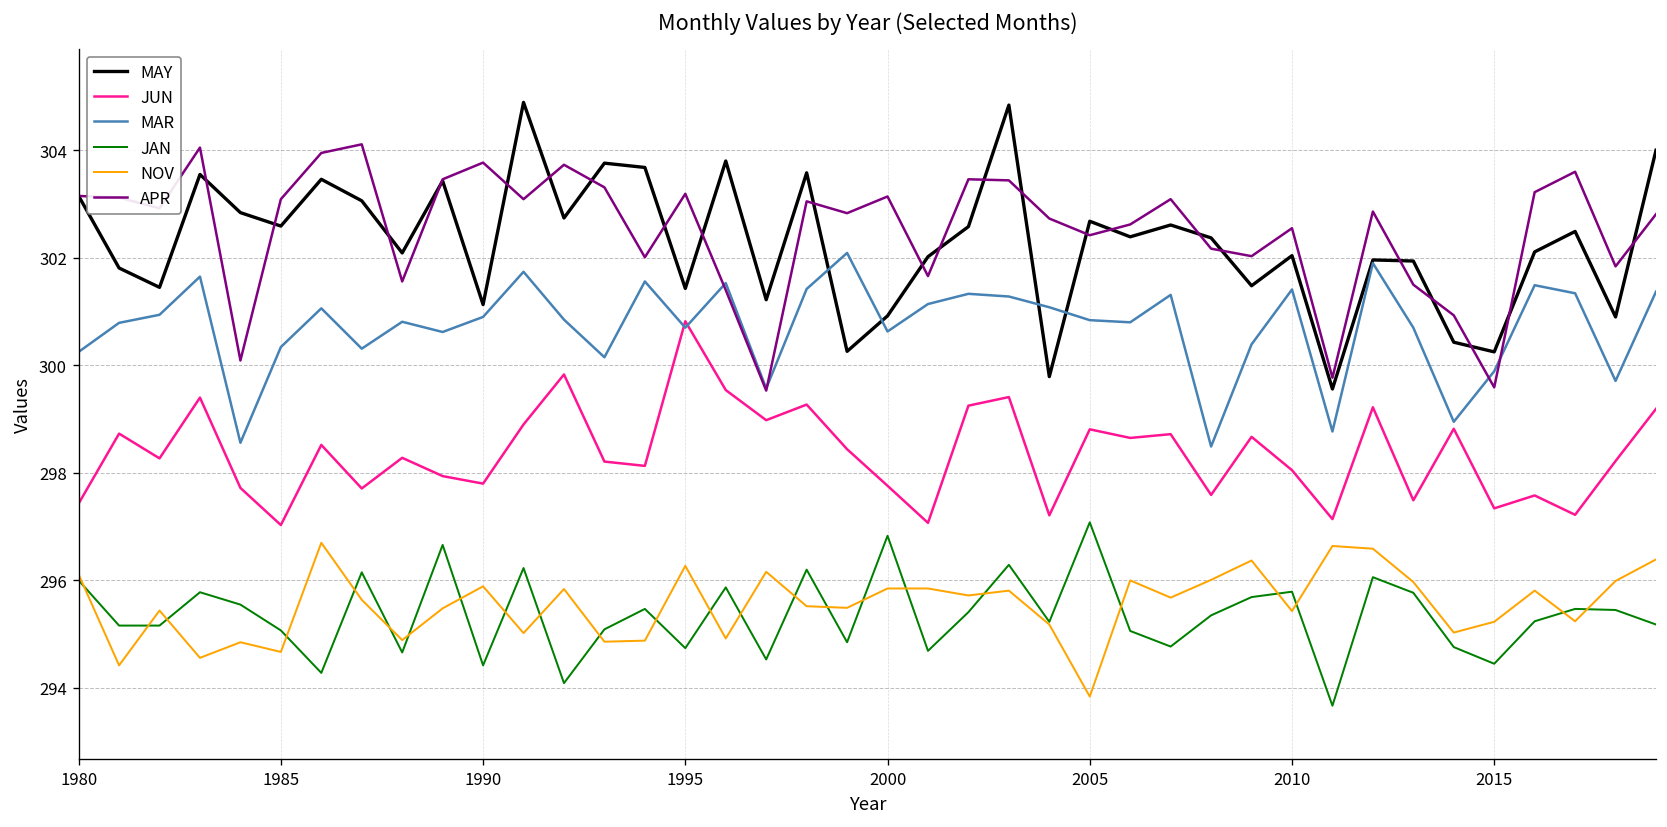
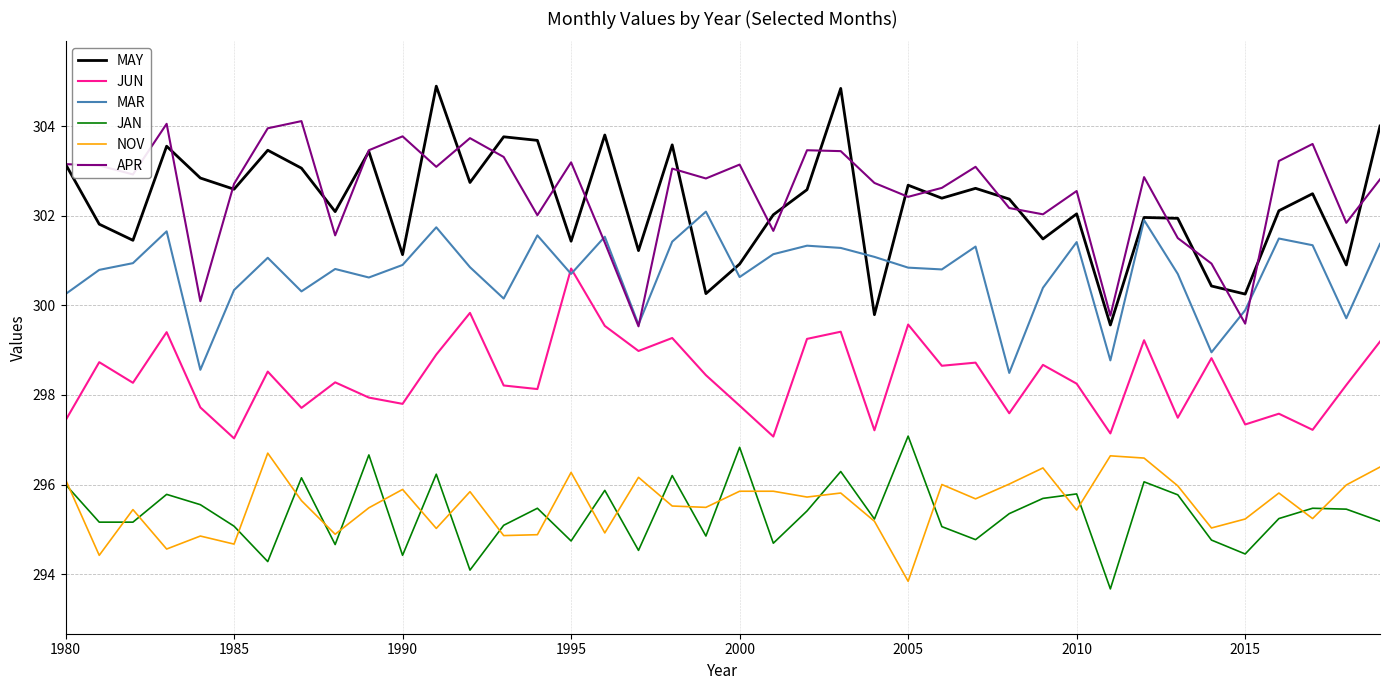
APR, 1985: 303.1 -> 302.7
JUN, 2005: 298.8 -> 299.6
JUN, 2010: 298.1 -> 298.3
